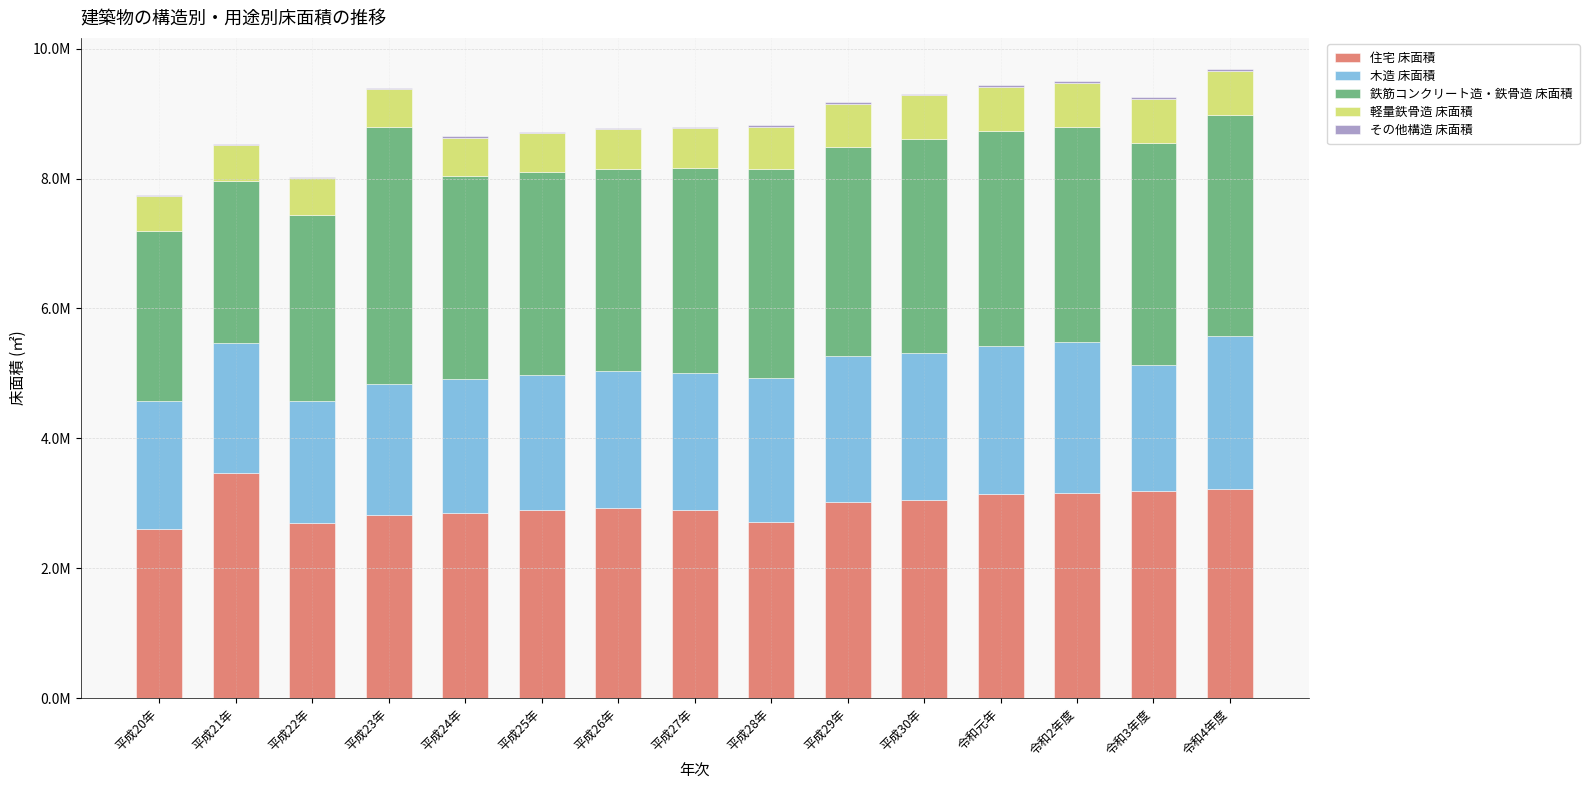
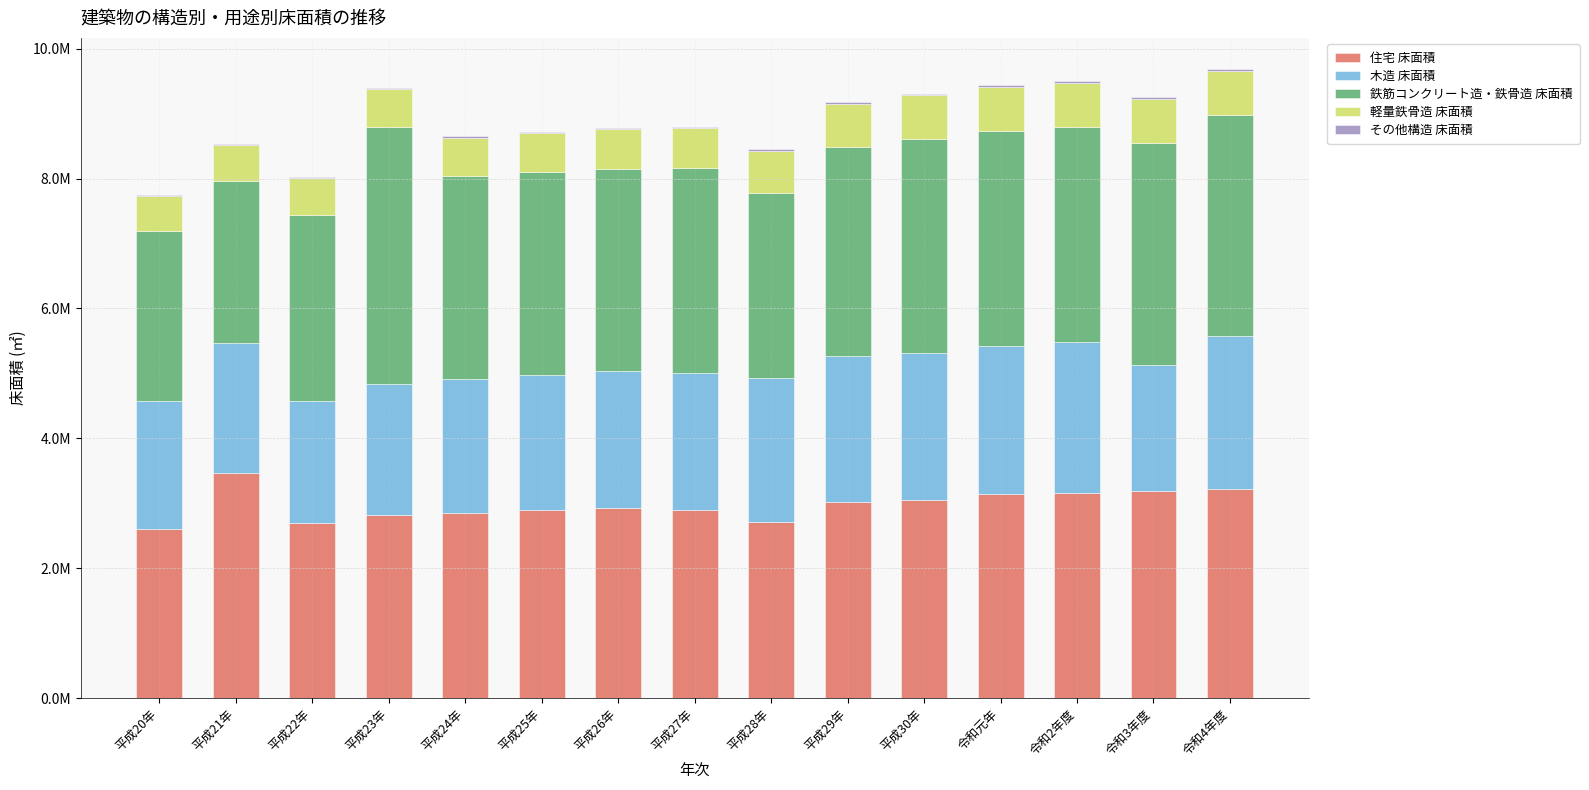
鉄筋コンクリート造・鉄骨造 床面積, 平成28年: 3200000 -> 2800000
